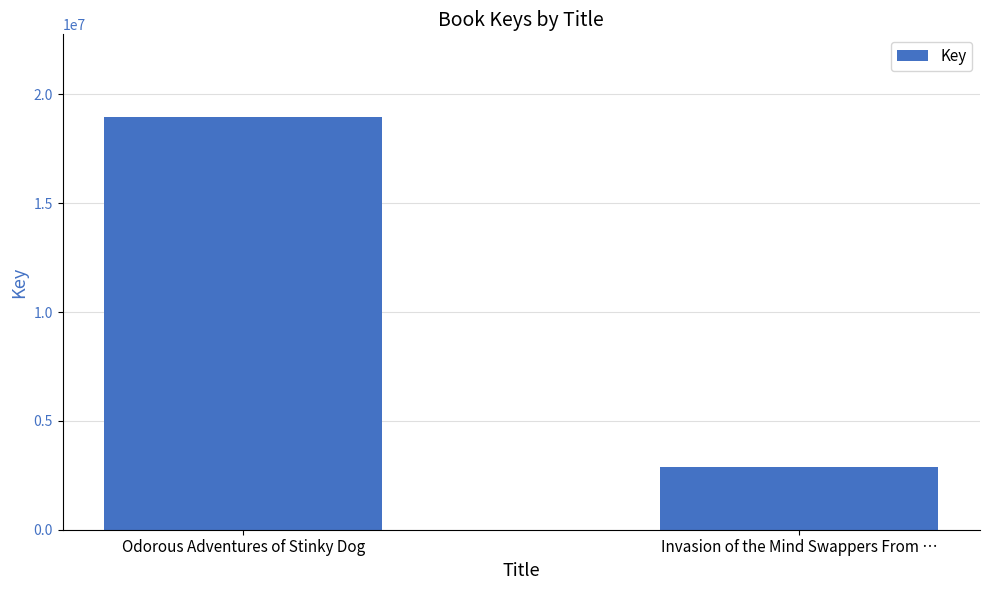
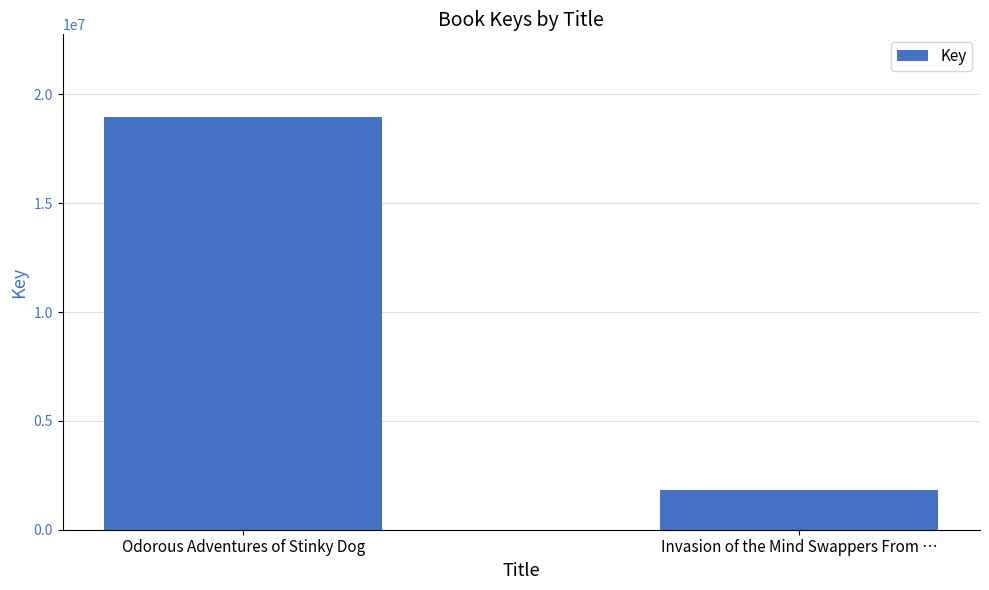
Invasion of the Mind Swappers From …: 2900000 -> 1800000
